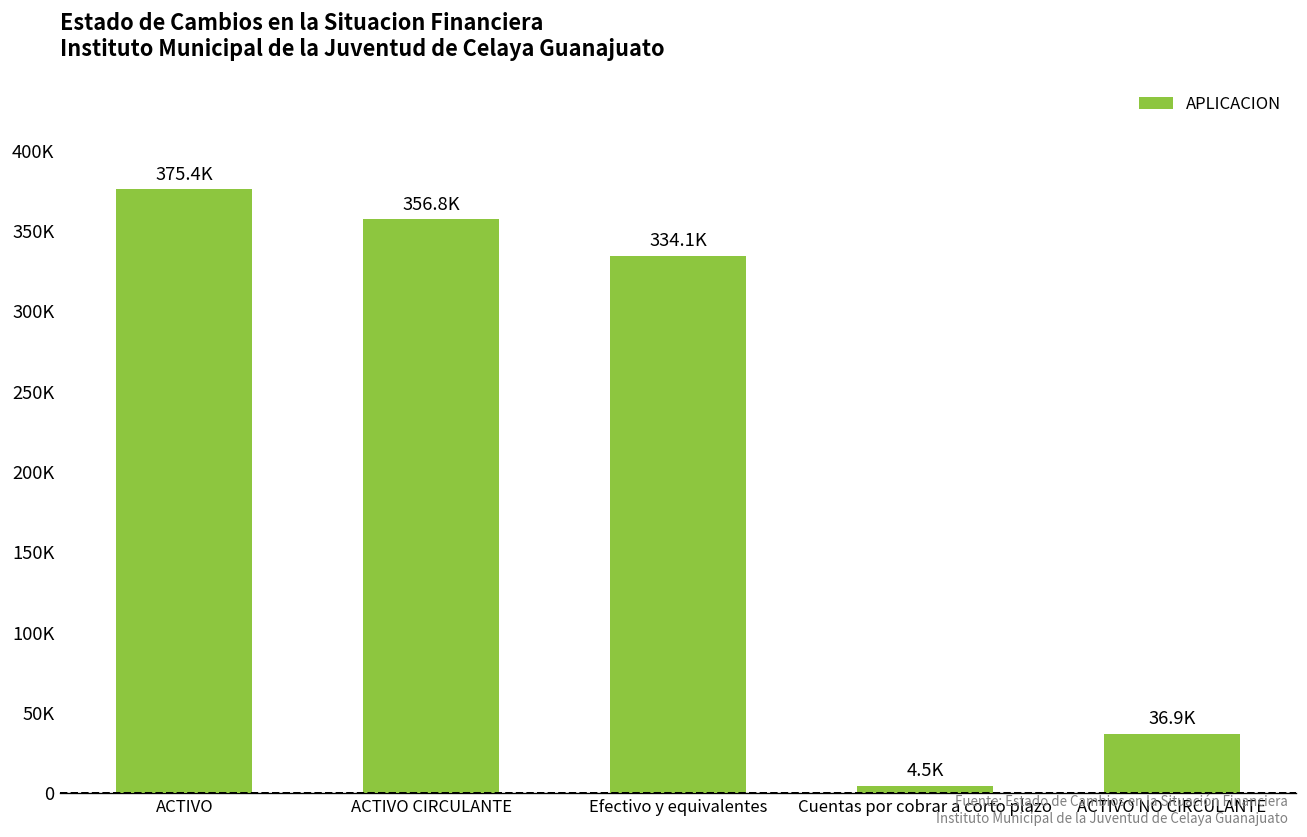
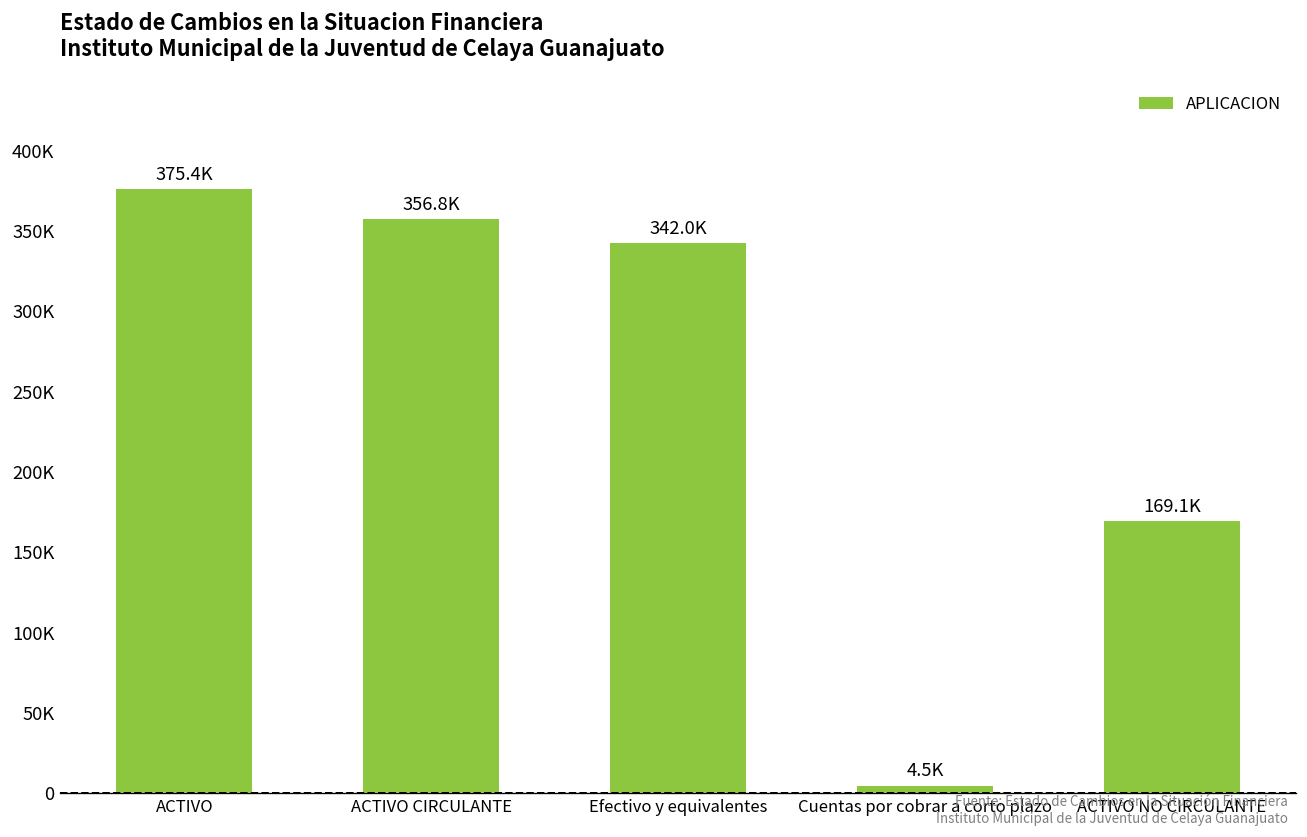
Efectivo y equivalentes: 334.1K -> 342.0K
ACTIVO NO CIRCULANTE: 36.9K -> 169.1K
